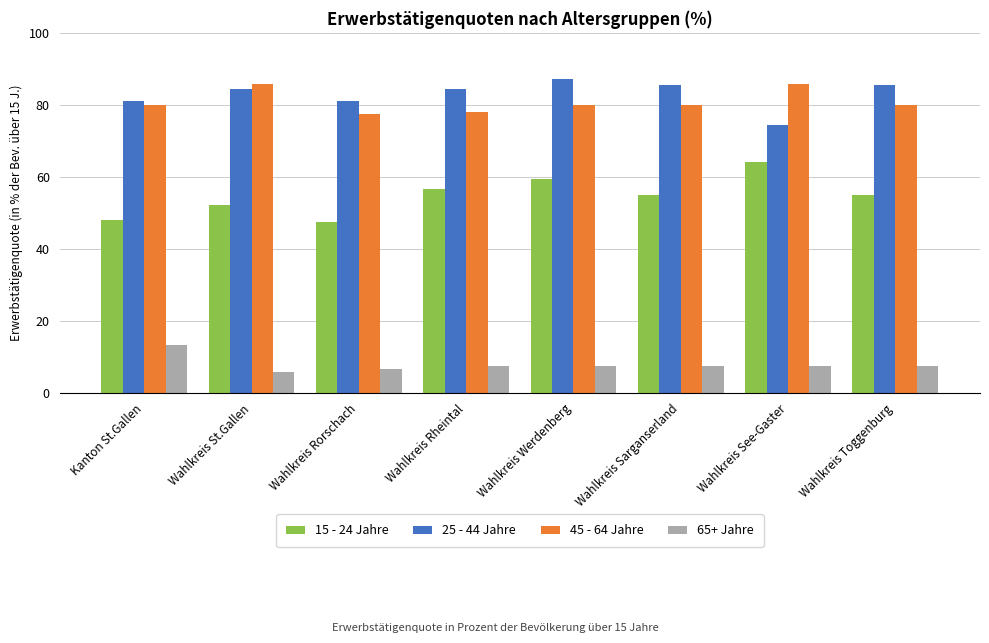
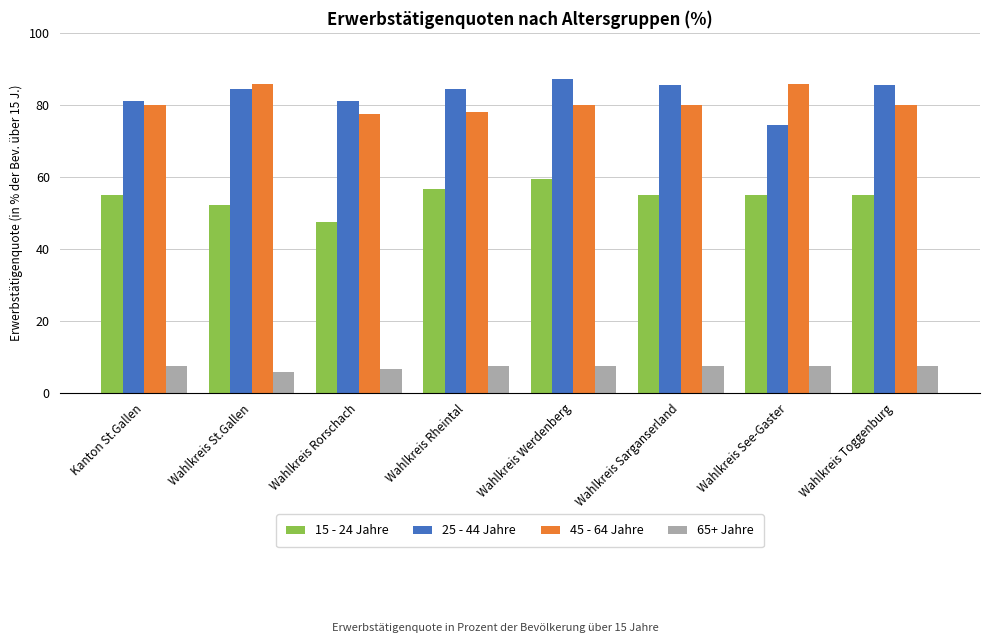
15 - 24 Jahre, Kanton St.Gallen: 48 -> 55
65+ Jahre, Kanton St.Gallen: 13 -> 8
15 - 24 Jahre, Wahlkreis See-Gaster: 64 -> 55
